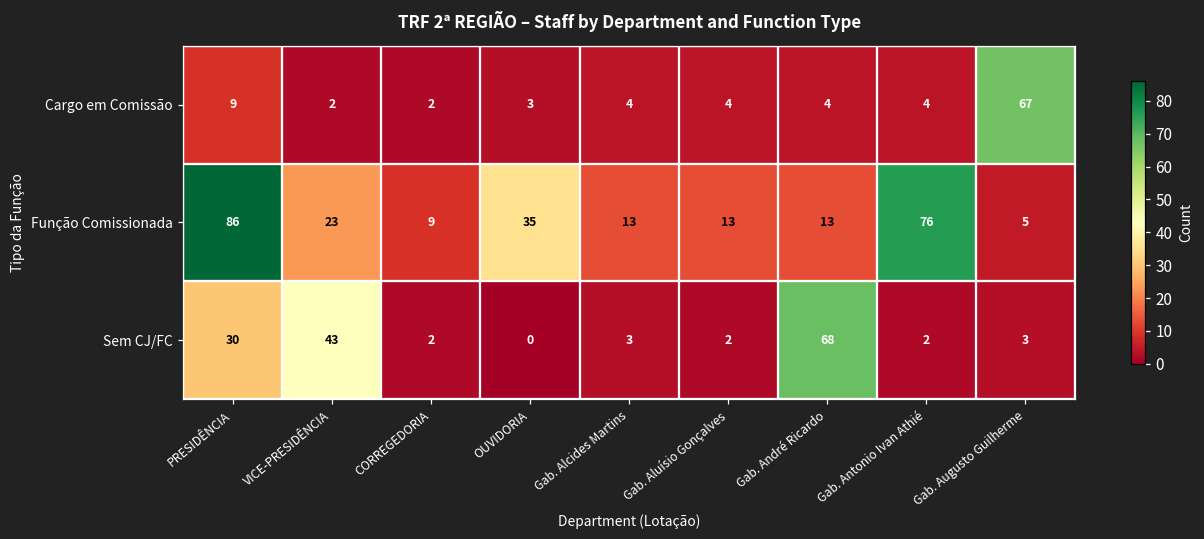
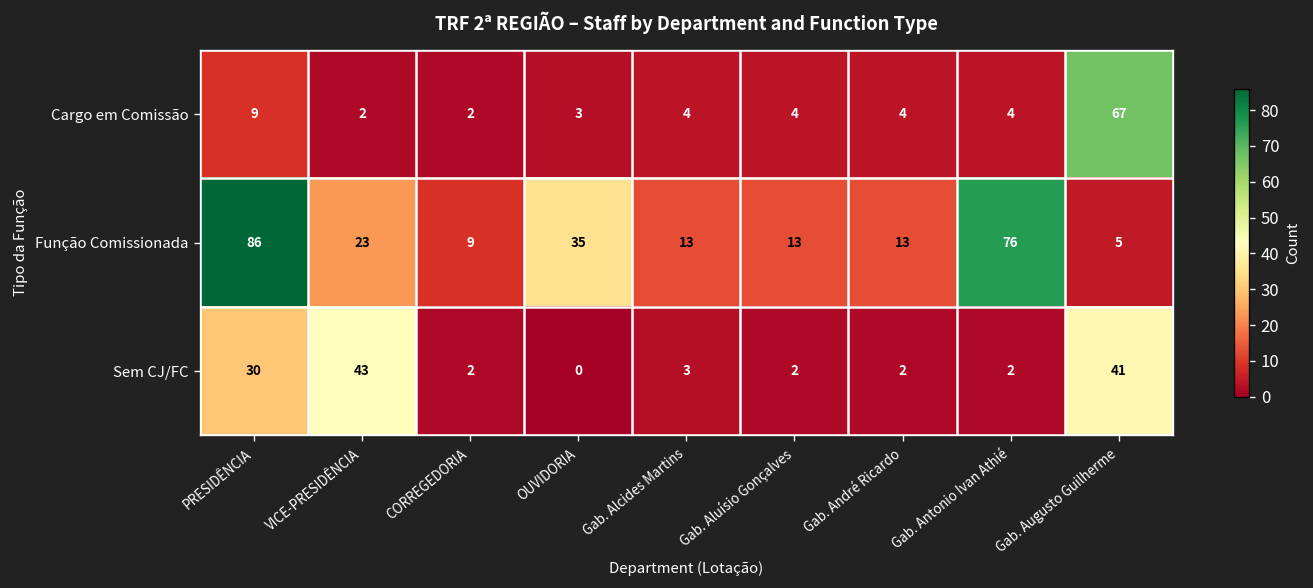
Sem CJ/FC, Gab. André Ricardo: 68 -> 2
Sem CJ/FC, Gab. Augusto Guilherme: 3 -> 41
